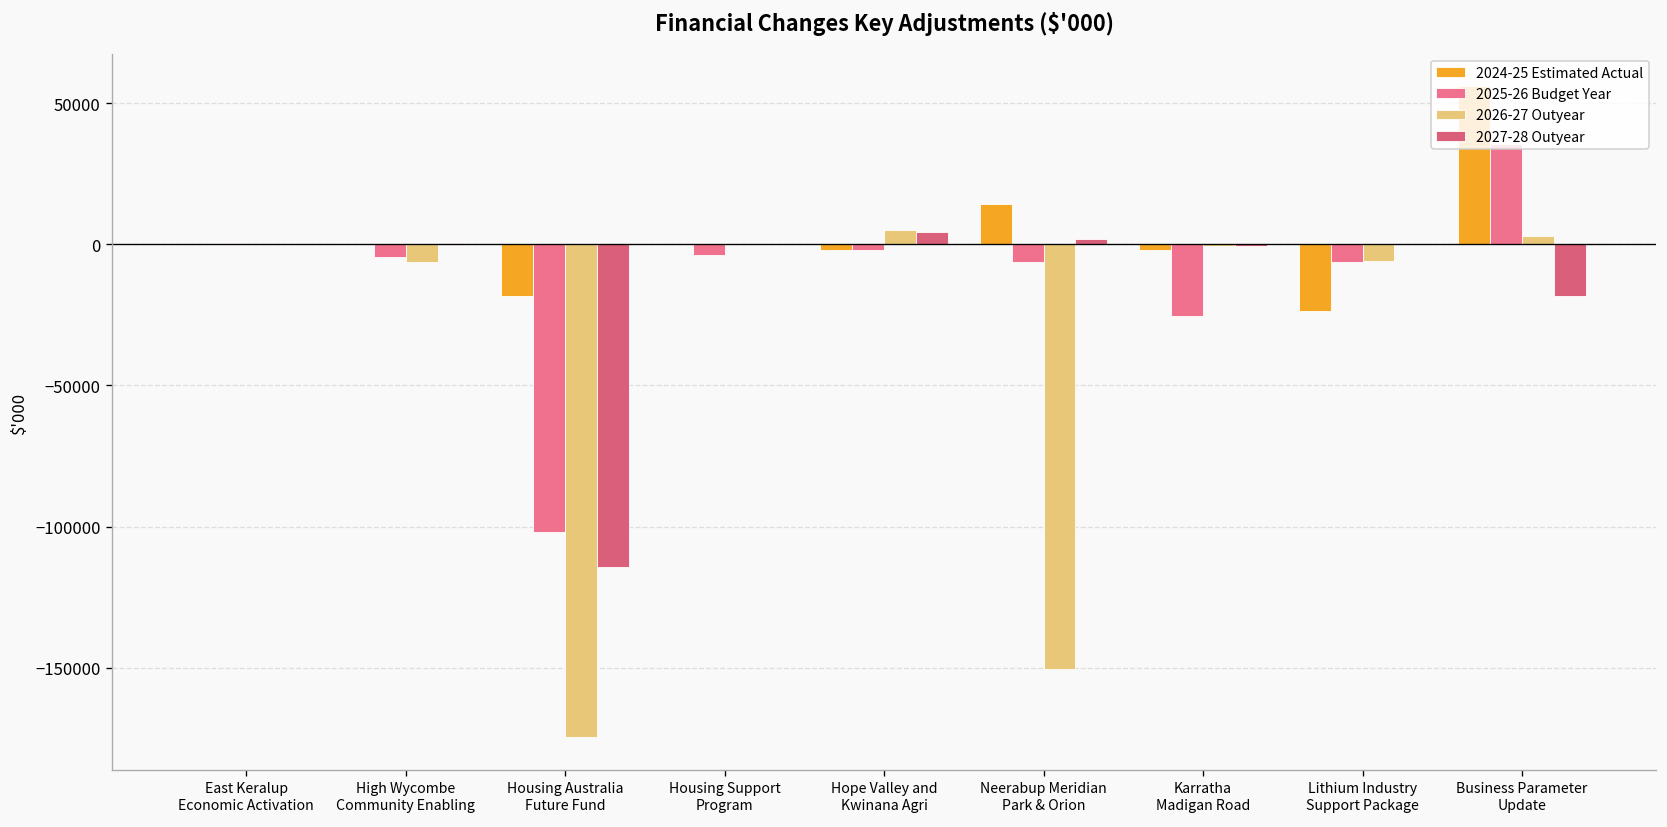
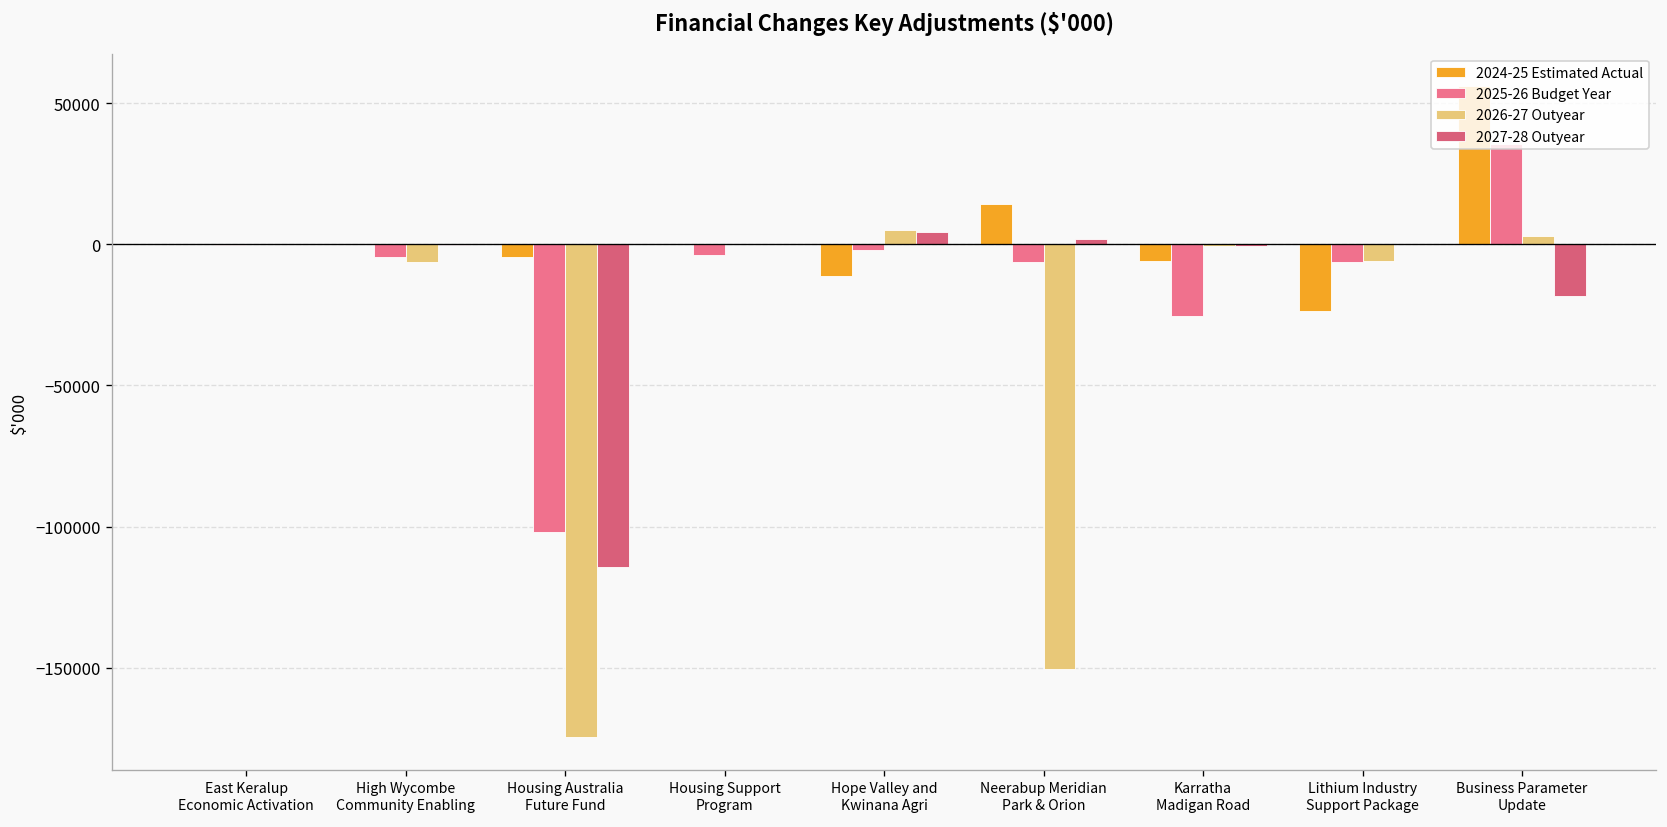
2024-25 Estimated Actual, Housing Australia Future Fund: -18000 -> -4000
2024-25 Estimated Actual, Hope Valley and Kwinana Agri: -2000 -> -11000
2024-25 Estimated Actual, Karratha Madigan Road: -2000 -> -6000
